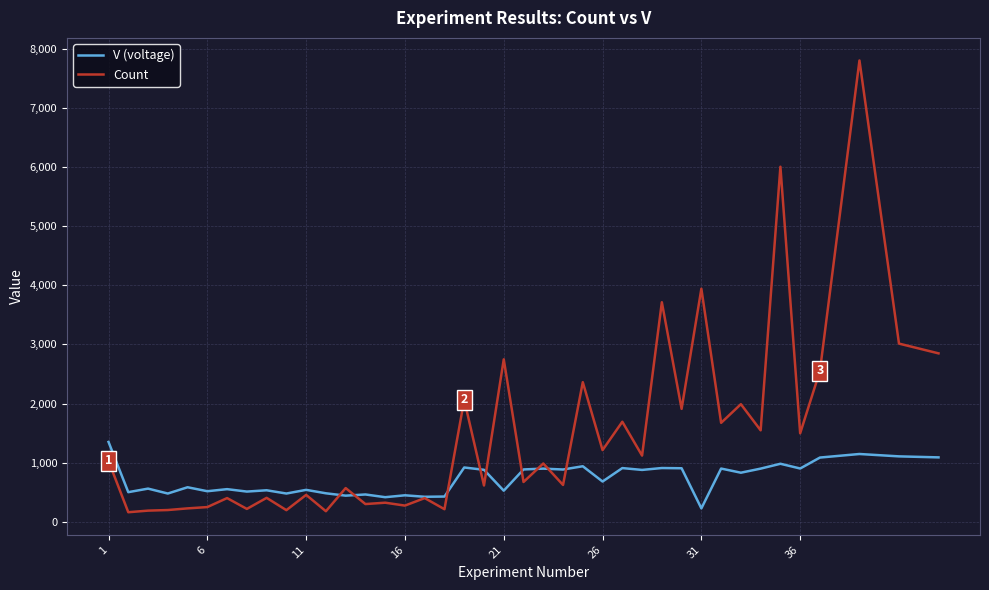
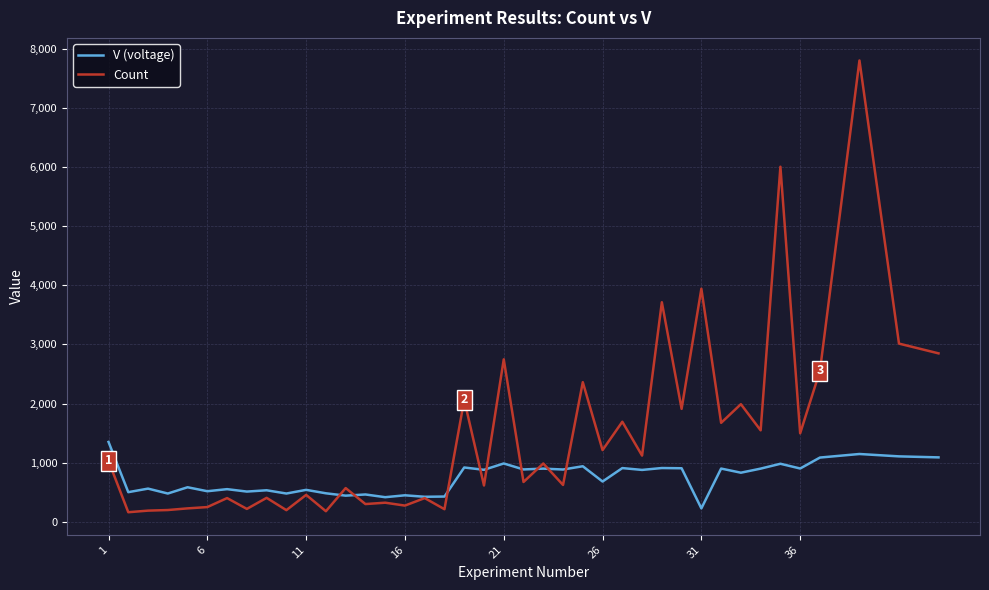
V (voltage), 21: 500 -> 1,000
